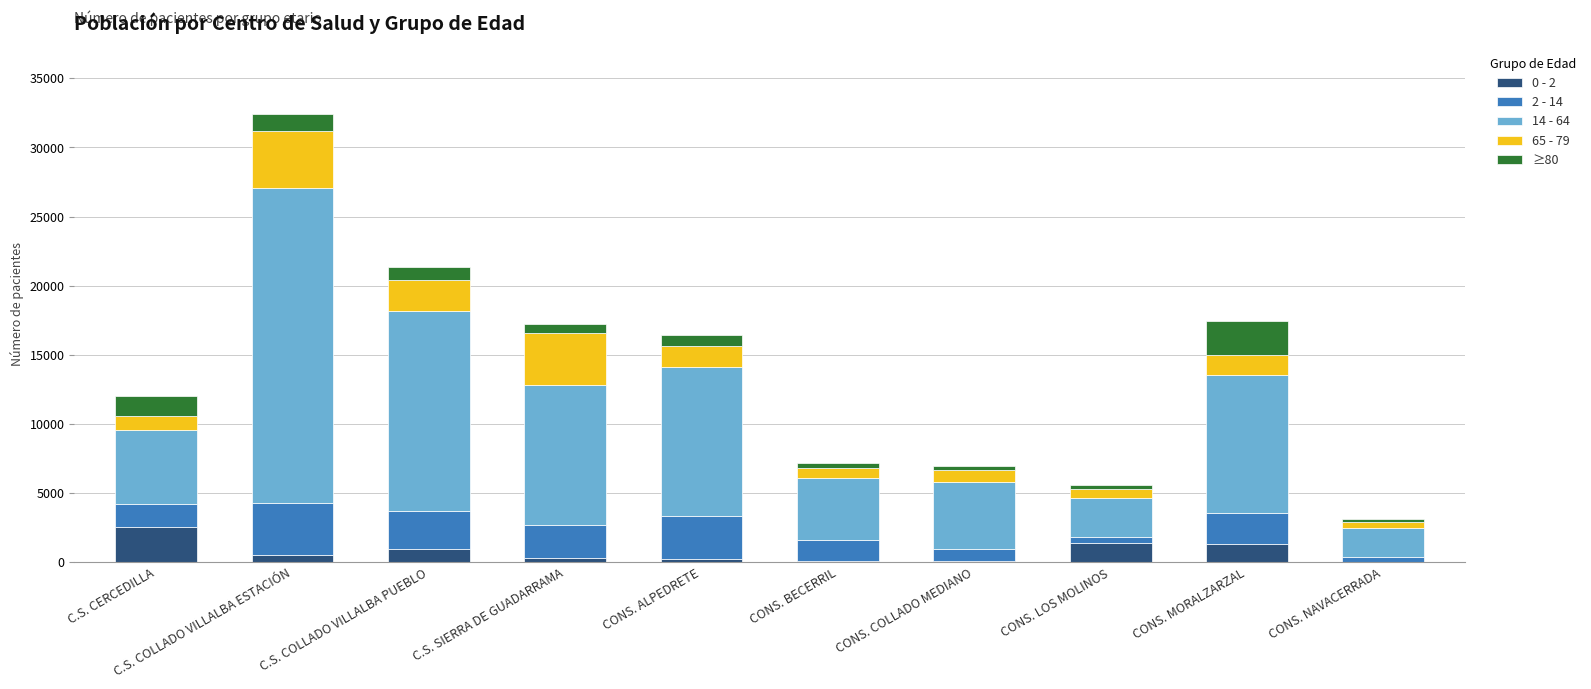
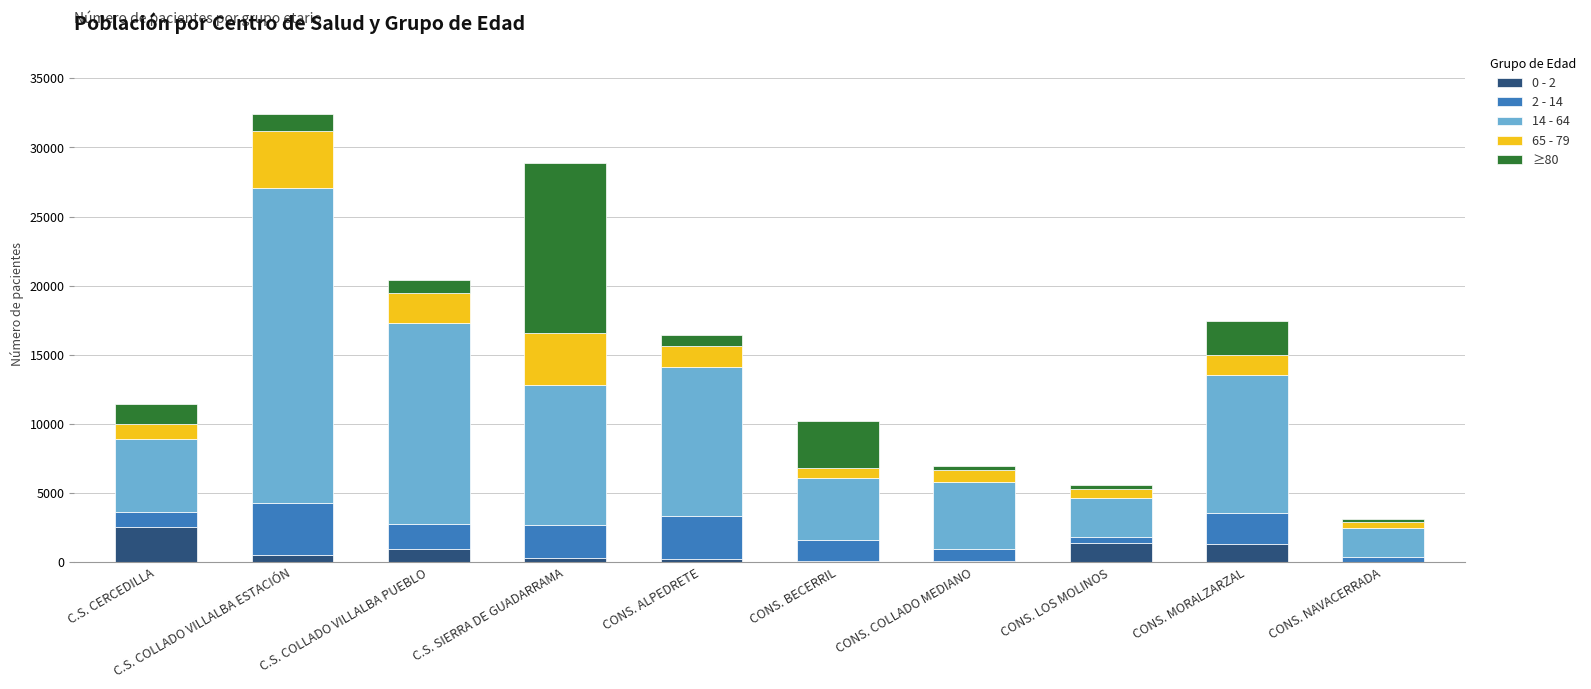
2 - 14, C.S. CERCEDILLA: 1600 -> 1000
2 - 14, C.S. COLLADO VILLALBA PUEBLO: 2700 -> 1800
≥80, C.S. SIERRA DE GUADARRAMA: 700 -> 12300
≥80, CONS. BECERRIL: 300 -> 3400
